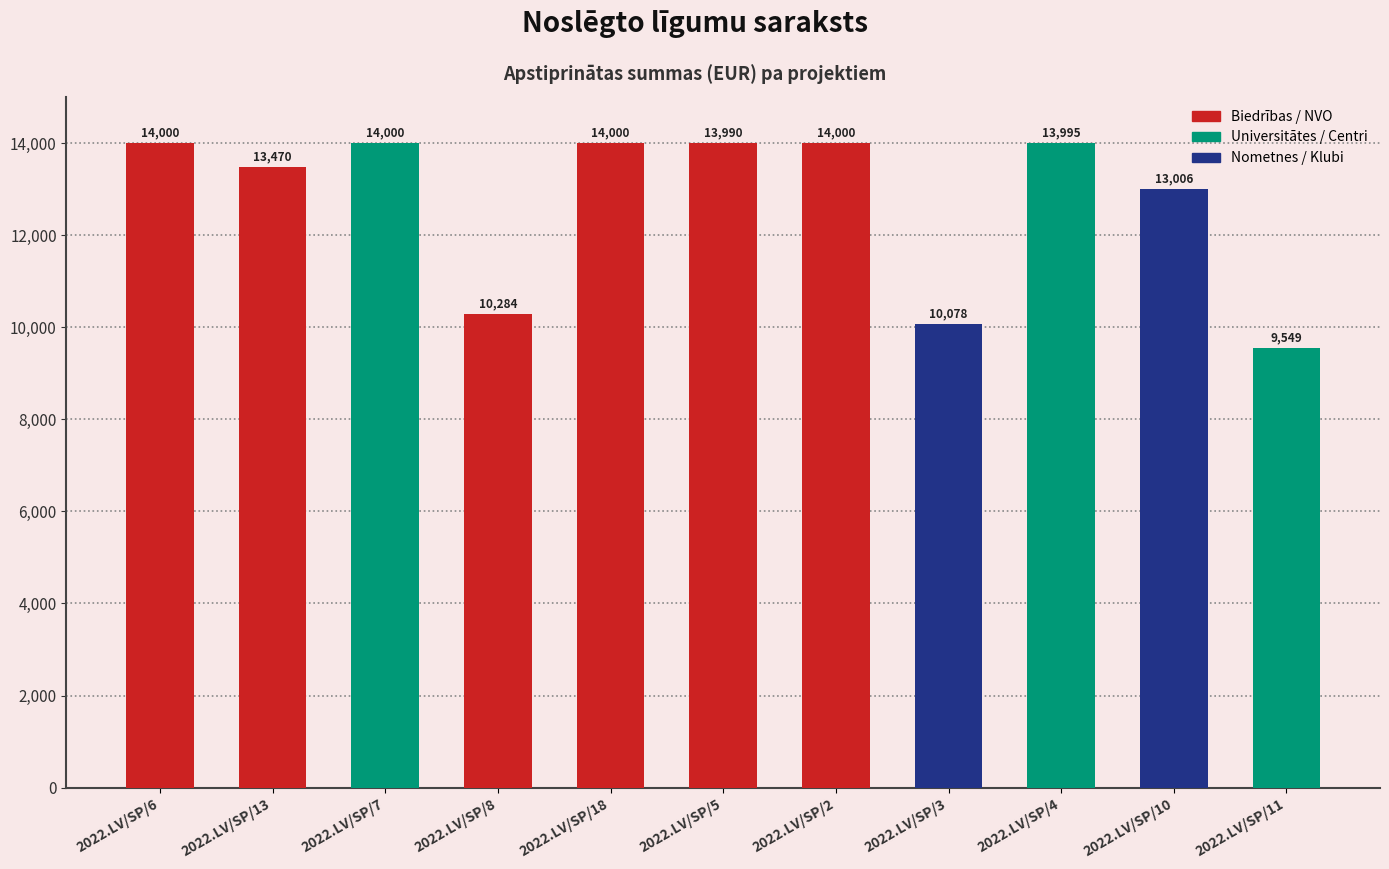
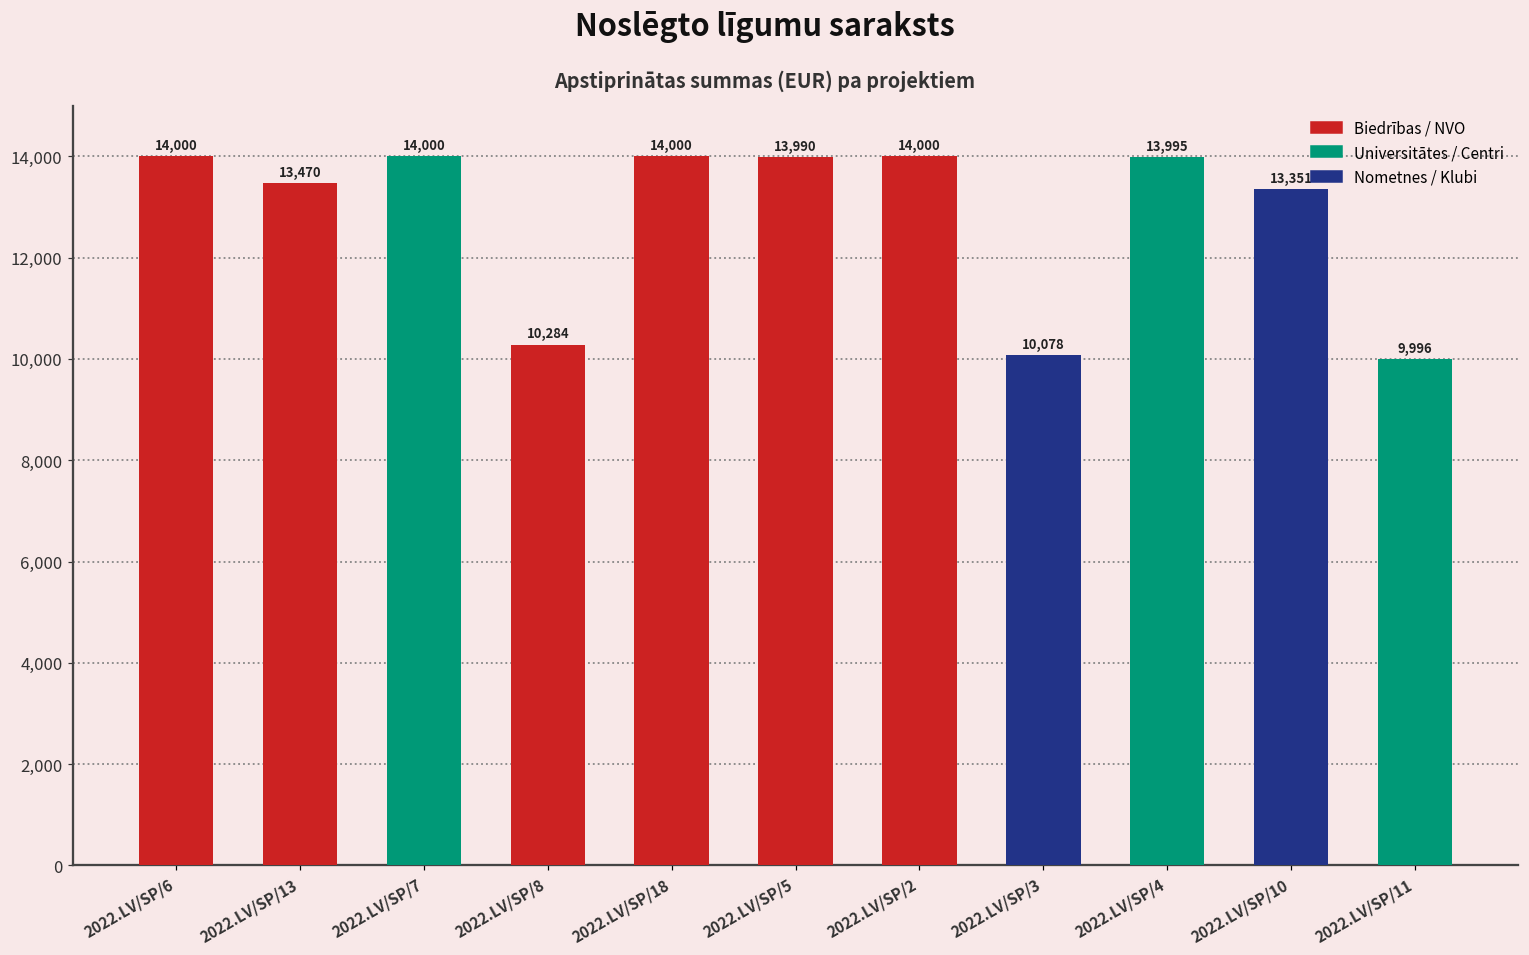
2022.LV/SP/10: 13,006 -> 13,351
2022.LV/SP/11: 9,549 -> 9,996
